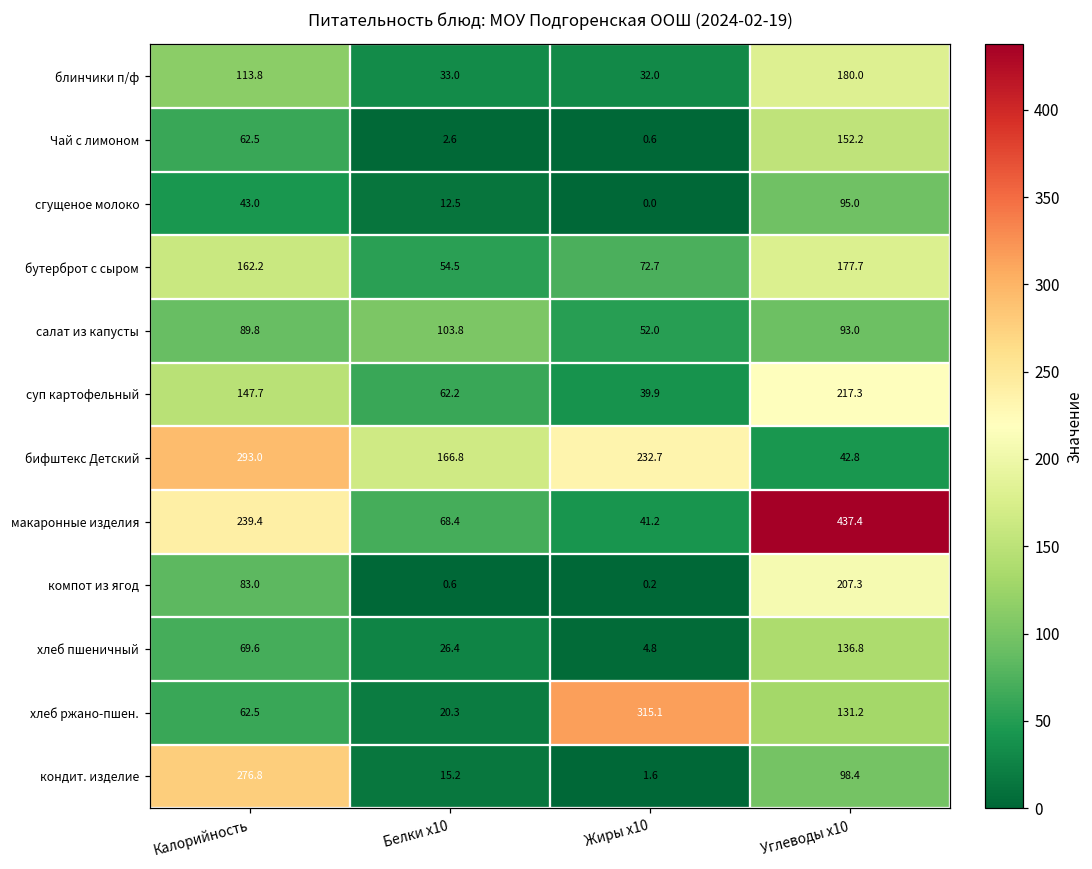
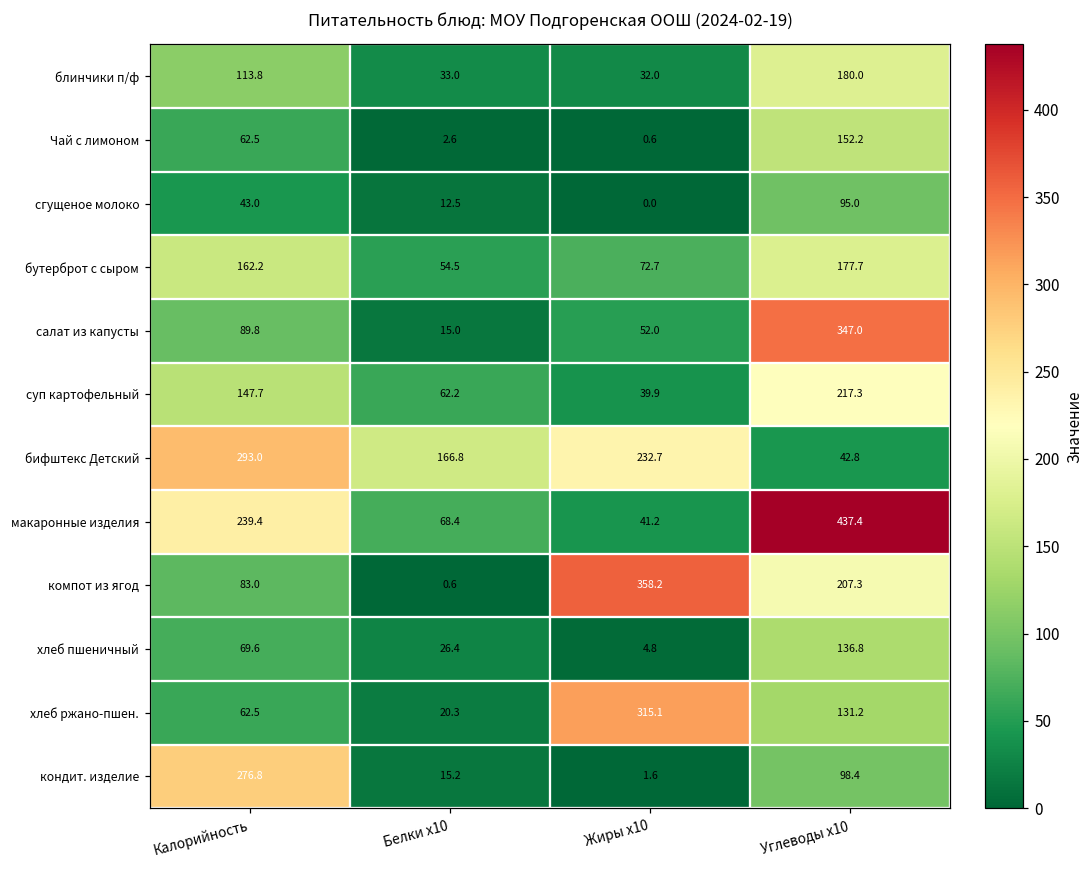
салат из капусты, Белки x10: 103.8 -> 15.0
салат из капусты, Углеводы x10: 93.0 -> 347.0
компот из ягод, Жиры x10: 0.2 -> 358.2
